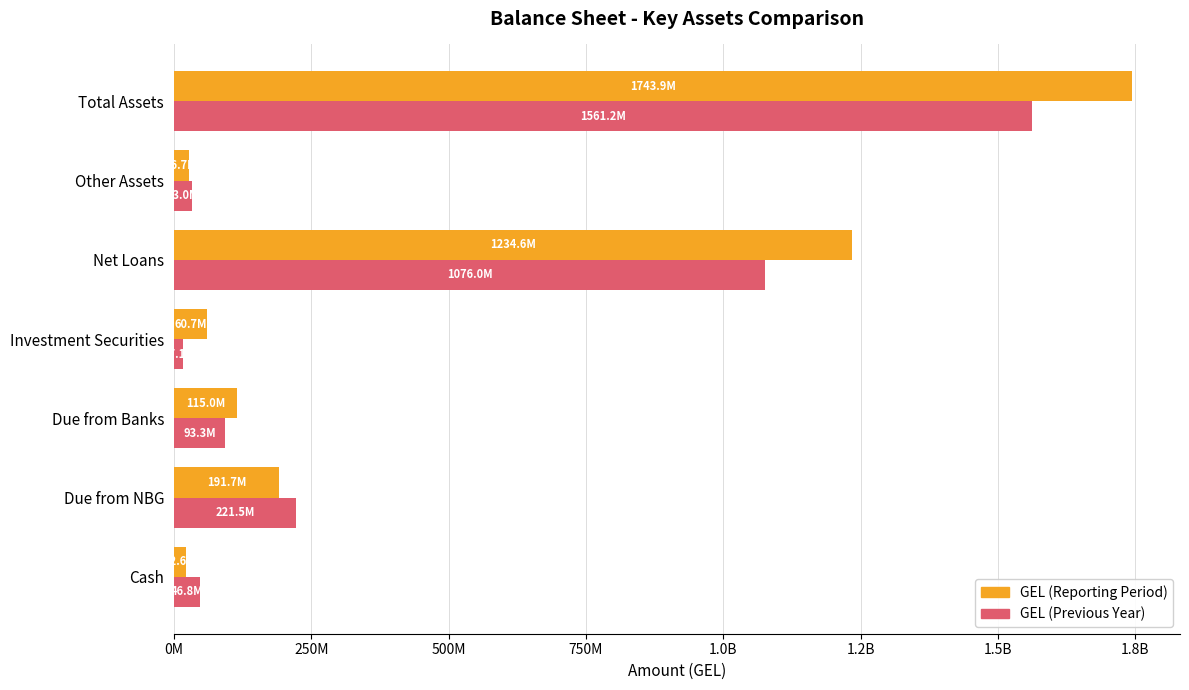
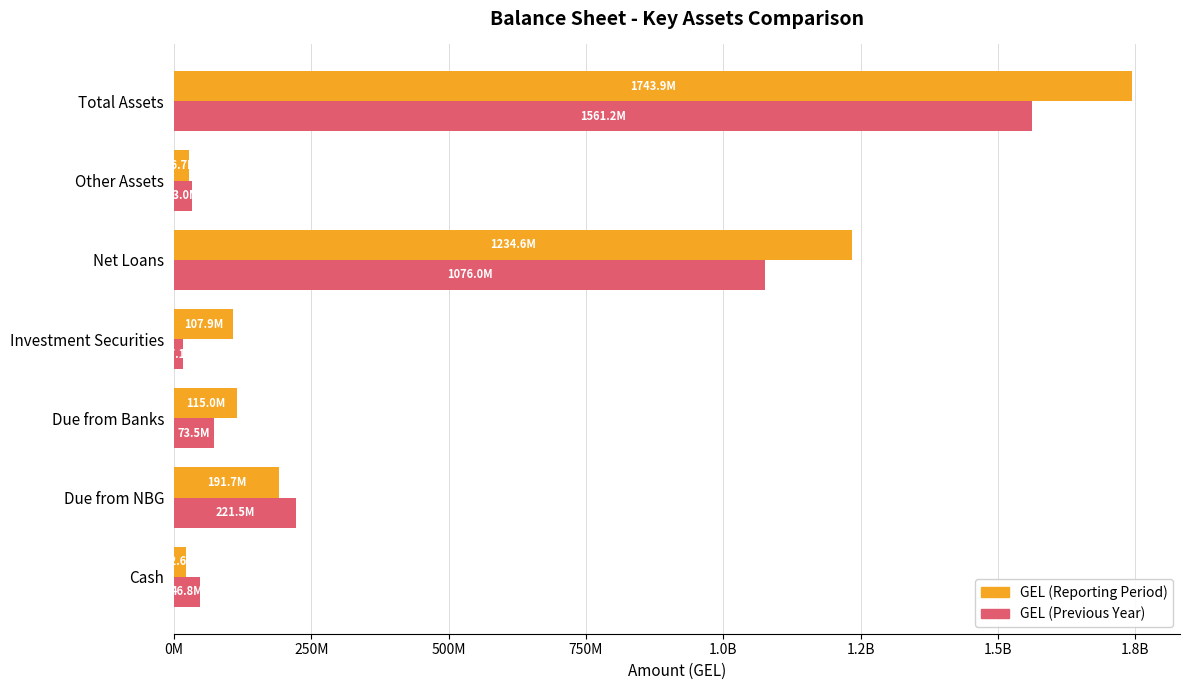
GEL (Reporting Period), Investment Securities: 60.7M -> 107.9M
GEL (Previous Year), Due from Banks: 93.3M -> 73.5M
